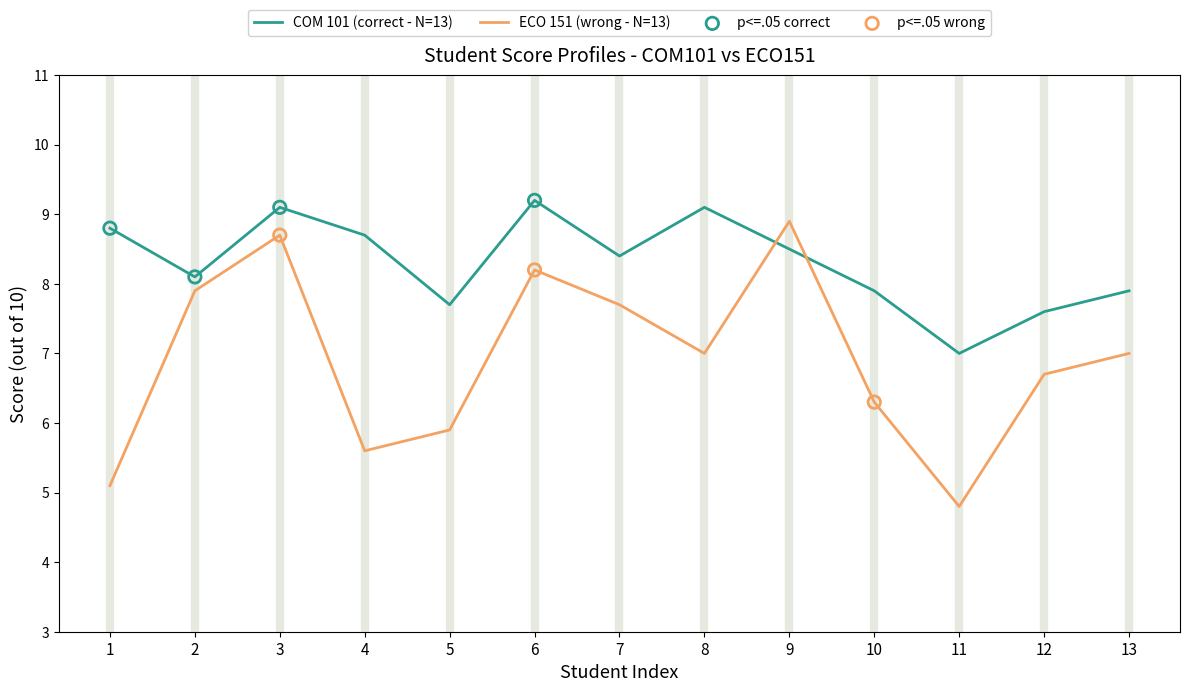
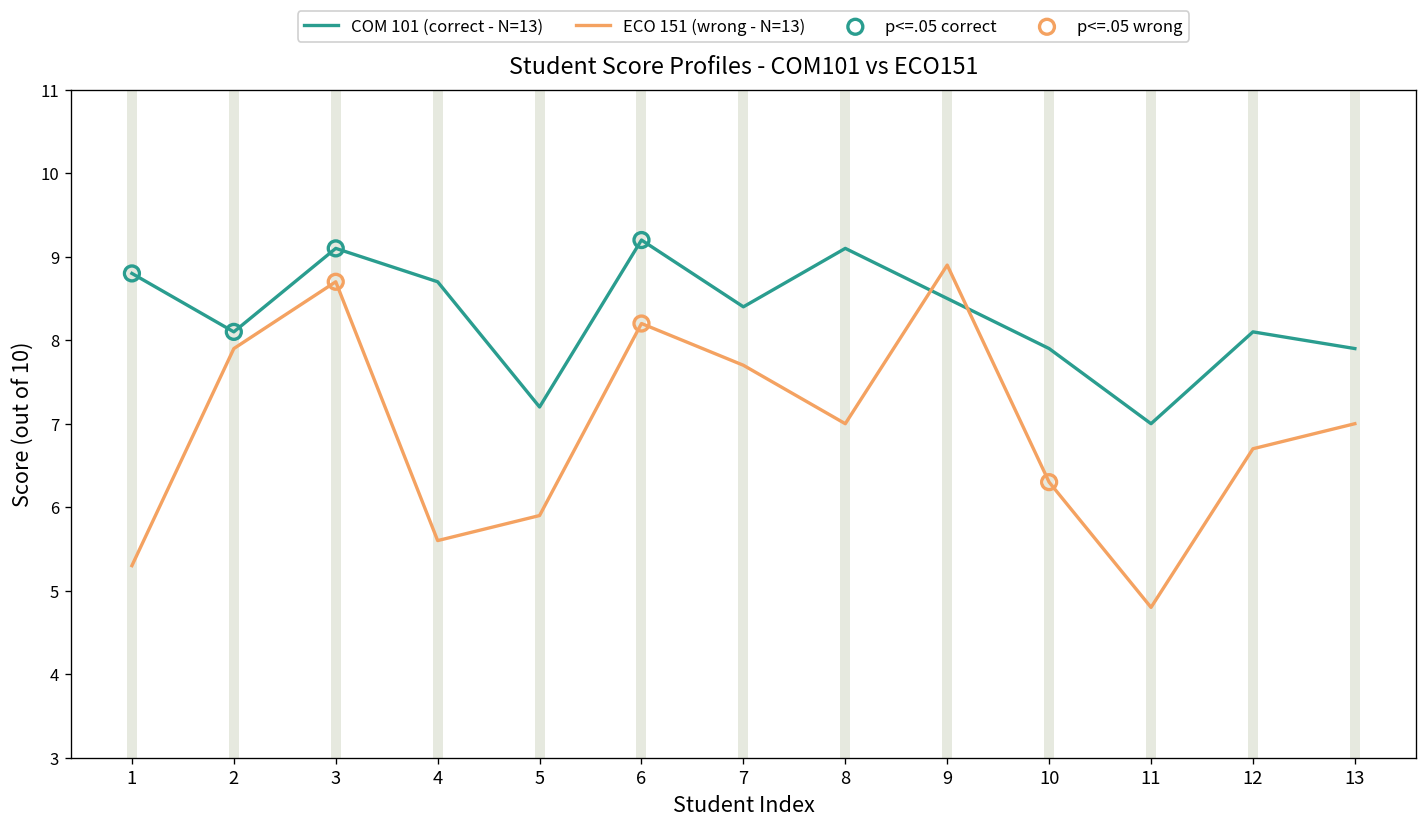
ECO 151 (wrong - N=13), 1: 5.1 -> 5.3
COM 101 (correct - N=13), 5: 7.7 -> 7.2
COM 101 (correct - N=13), 12: 7.6 -> 8.1
